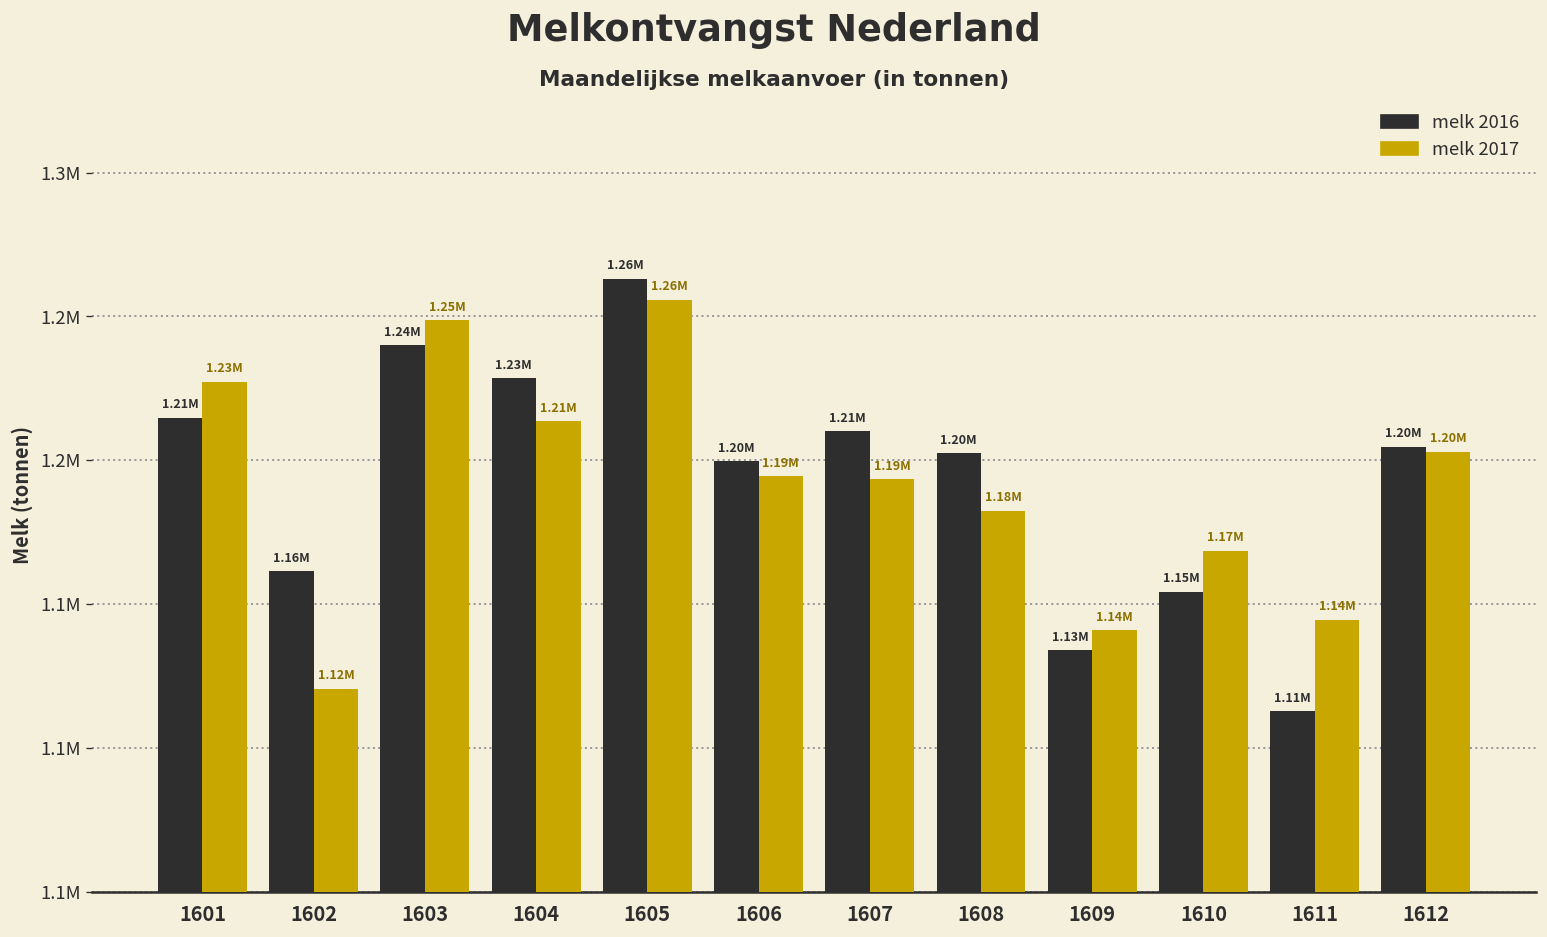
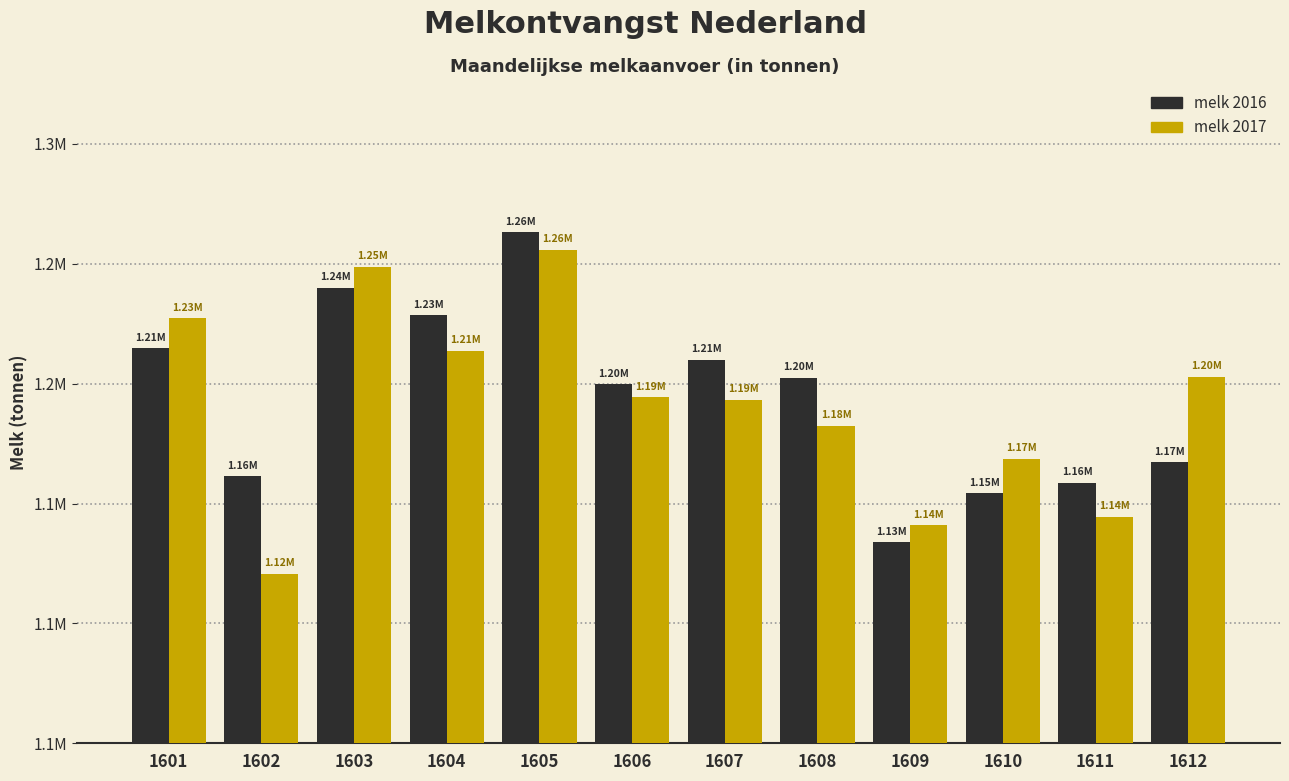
melk 2016, 1611: 1.11M -> 1.16M
melk 2016, 1612: 1.20M -> 1.17M
